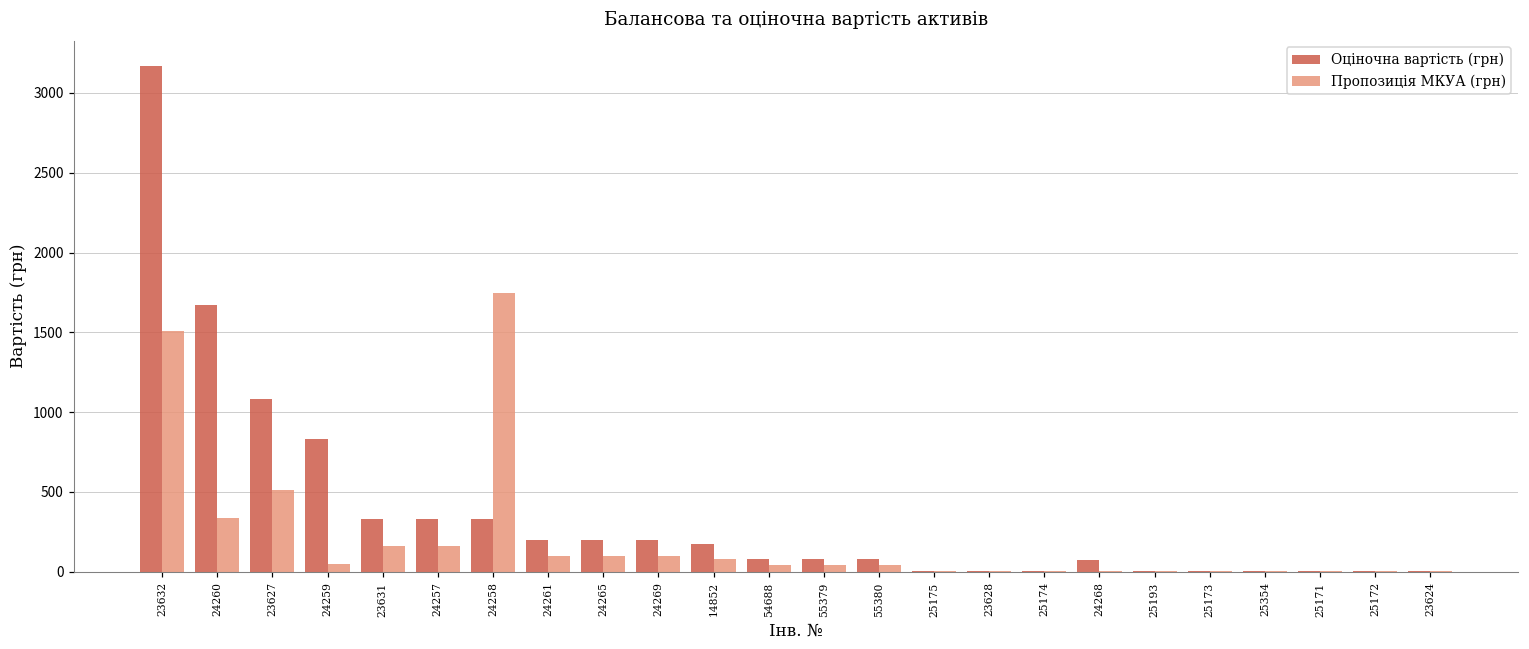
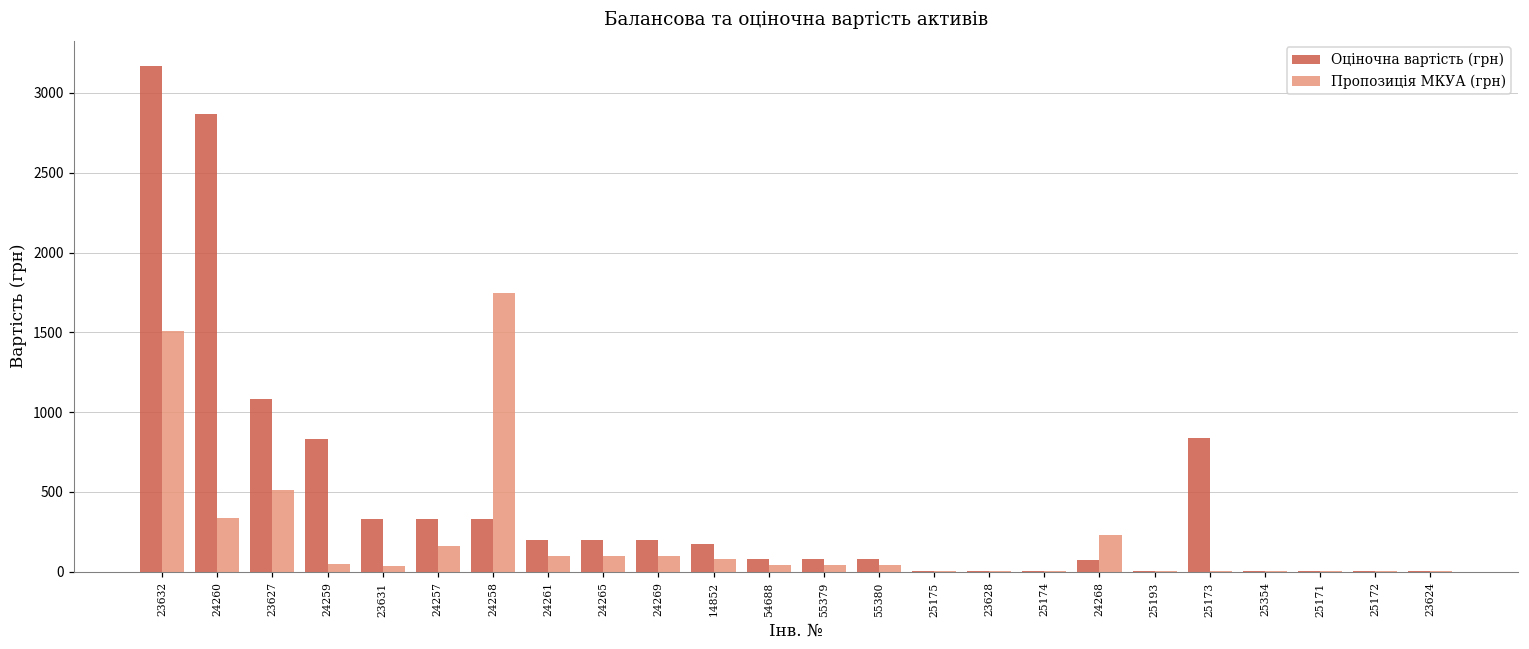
Оціночна вартість (грн), 24260: 1670 -> 2870
Пропозиція МКУА (грн), 23631: 160 -> 40
Пропозиція МКУА (грн), 24268: 0 -> 230
Оціночна вартість (грн), 25173: 0 -> 840
